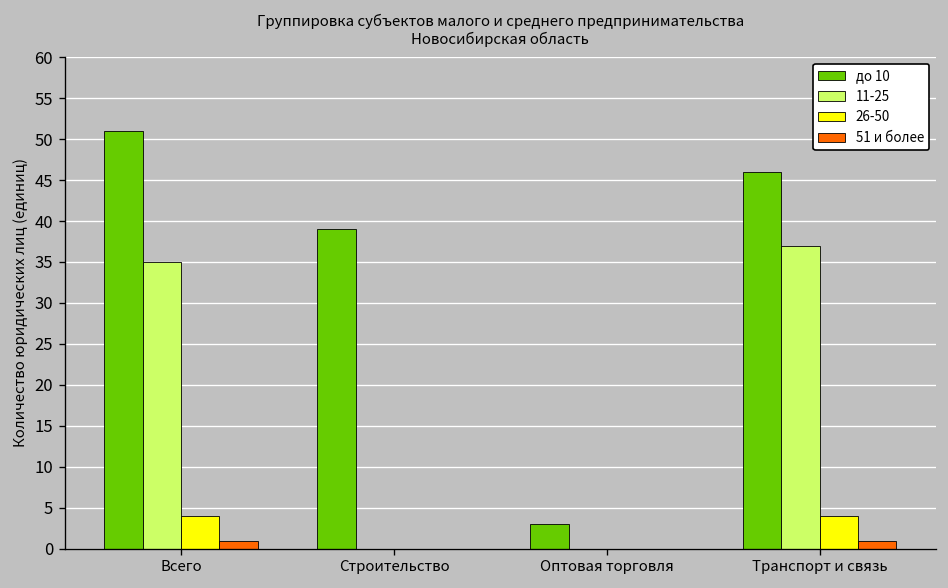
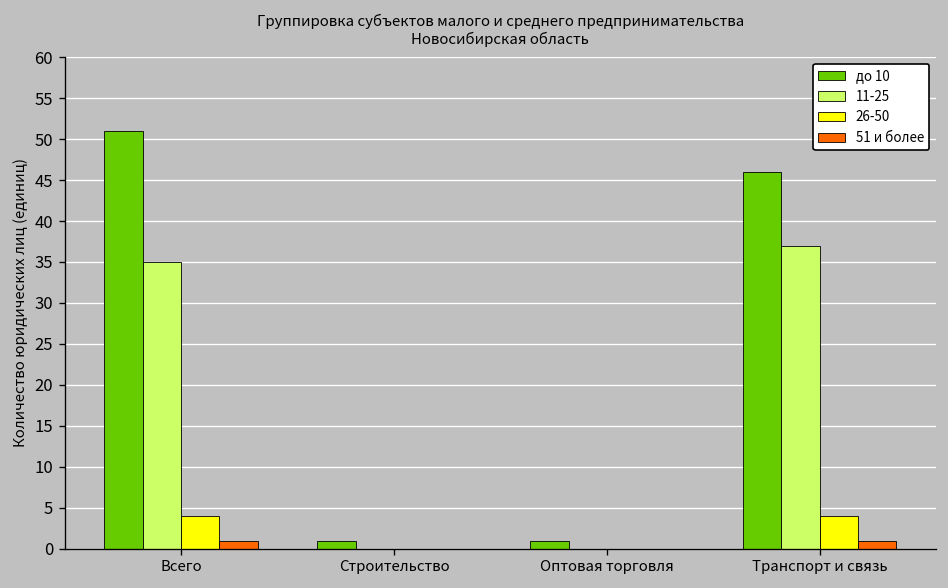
до 10, Строительство: 39 -> 1
до 10, Оптовая торговля: 3 -> 1
